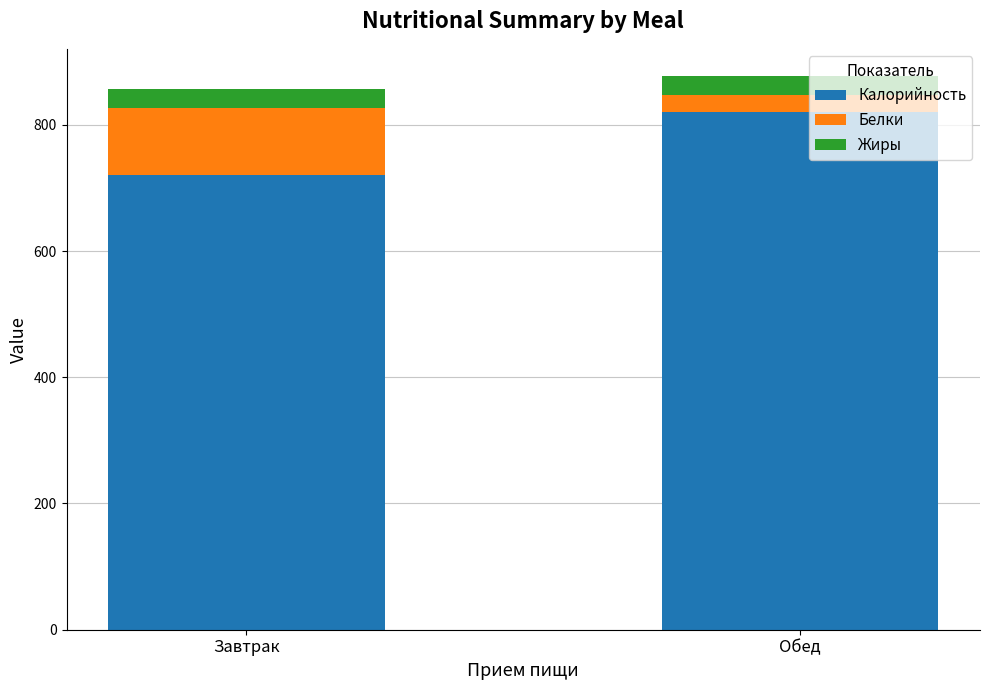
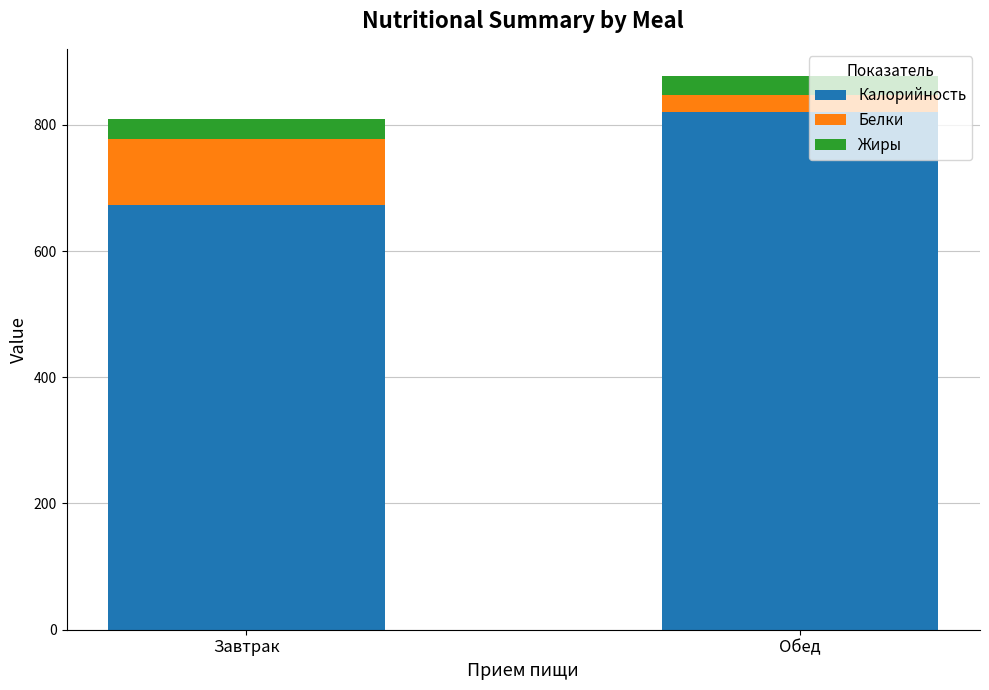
Калорийность, Завтрак: 720 -> 670
